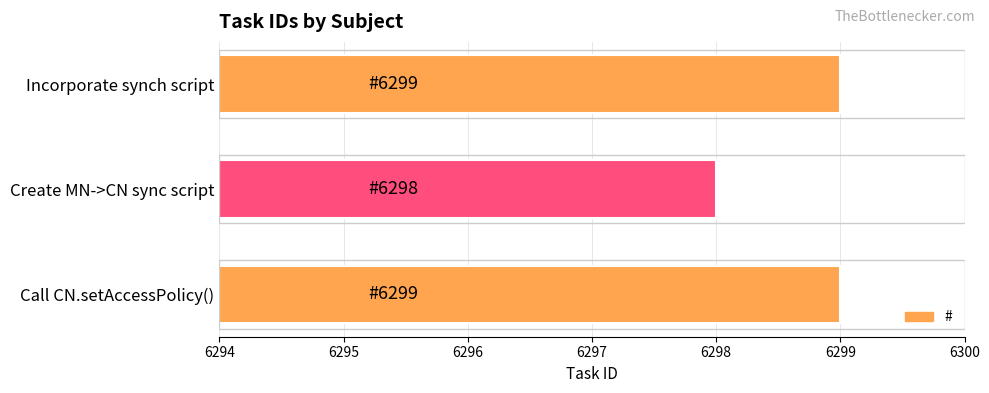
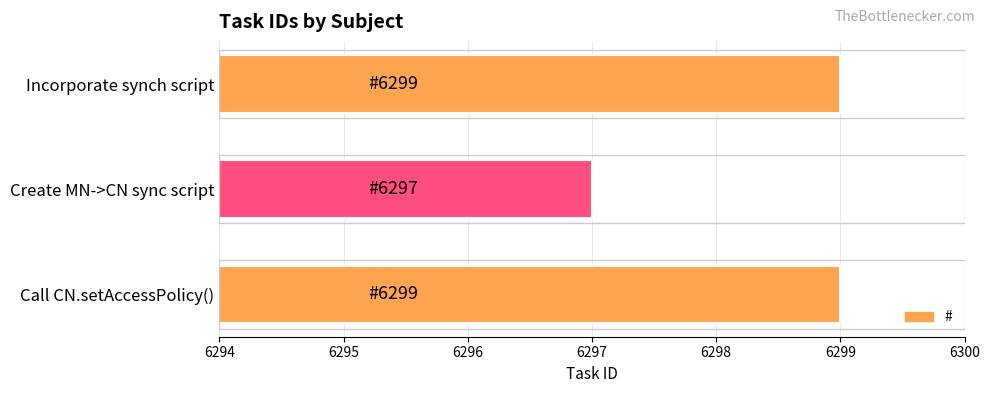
Create MN->CN sync script: 6298 -> 6297
